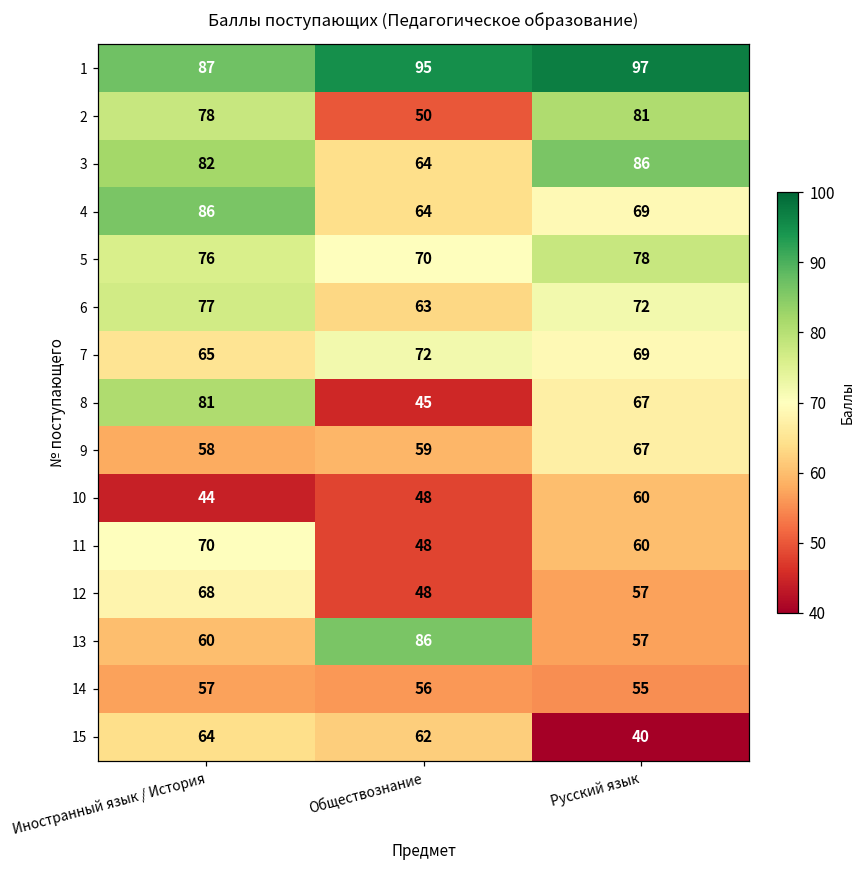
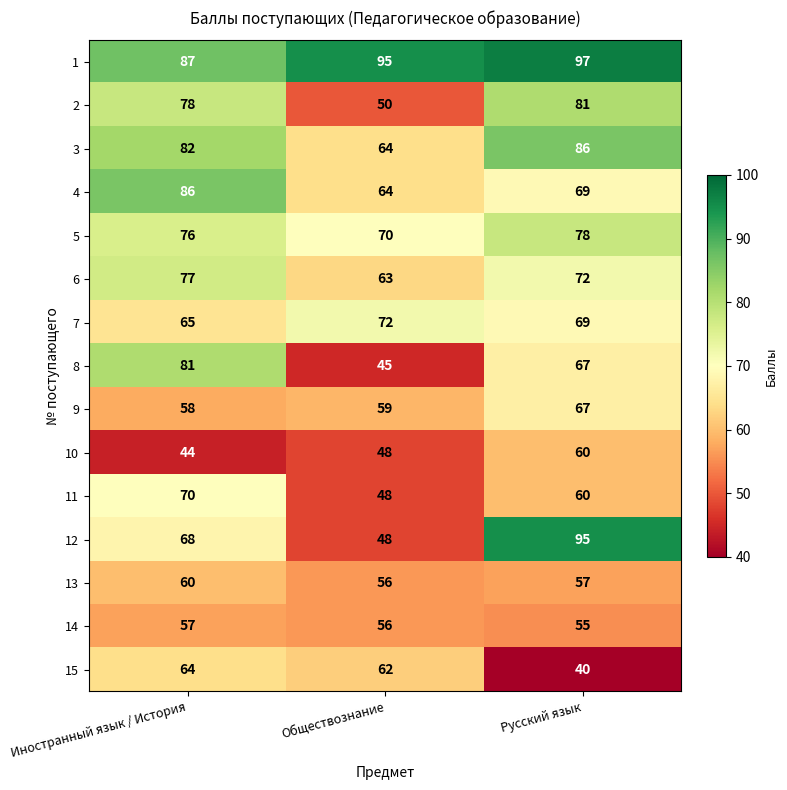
12, Русский язык: 57 -> 95
13, Обществознание: 86 -> 56
